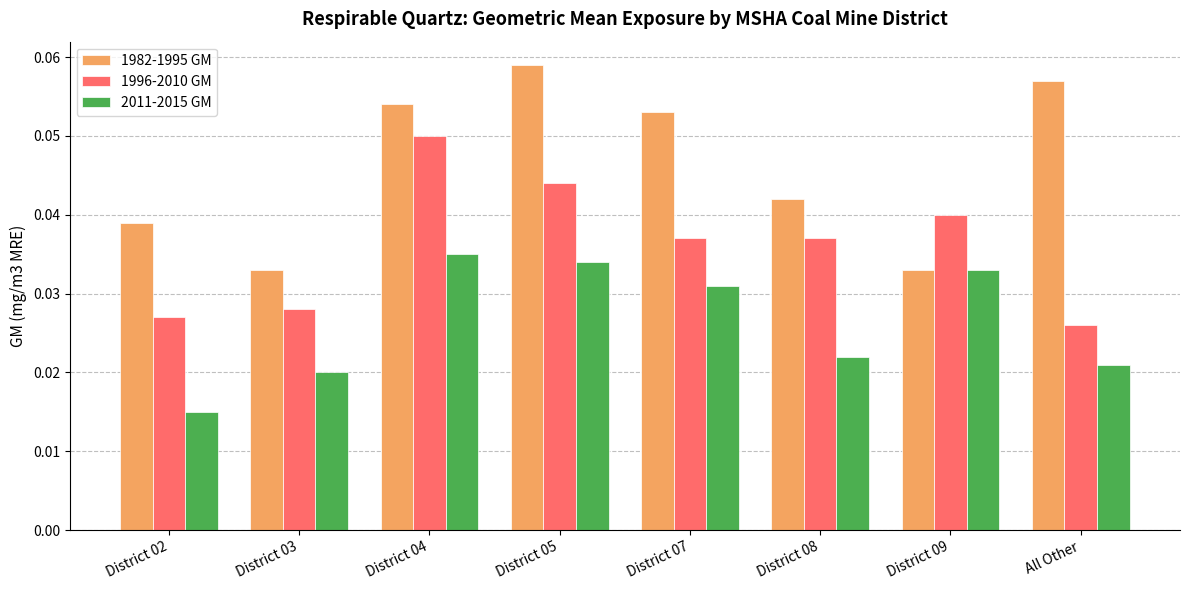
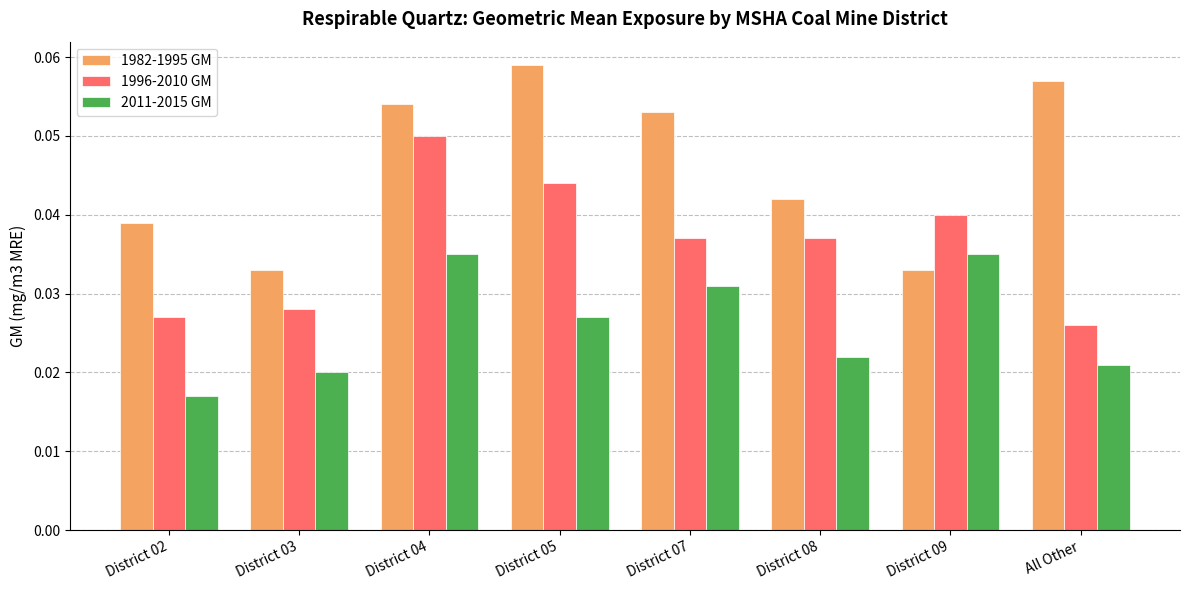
2011-2015 GM, District 02: 0.015 -> 0.017
2011-2015 GM, District 05: 0.034 -> 0.027
2011-2015 GM, District 09: 0.033 -> 0.035
